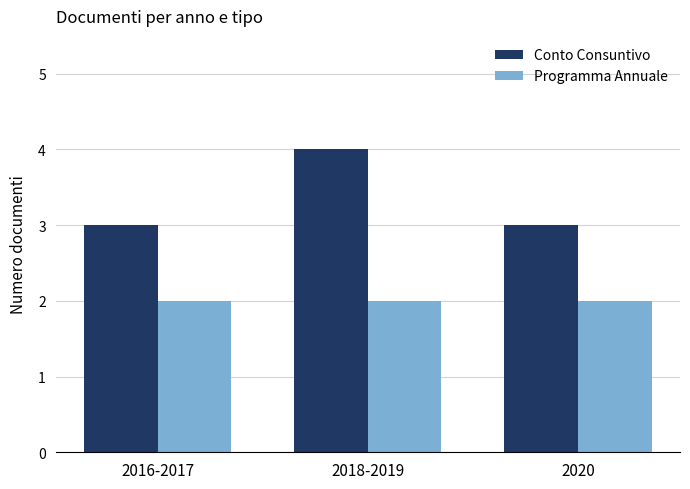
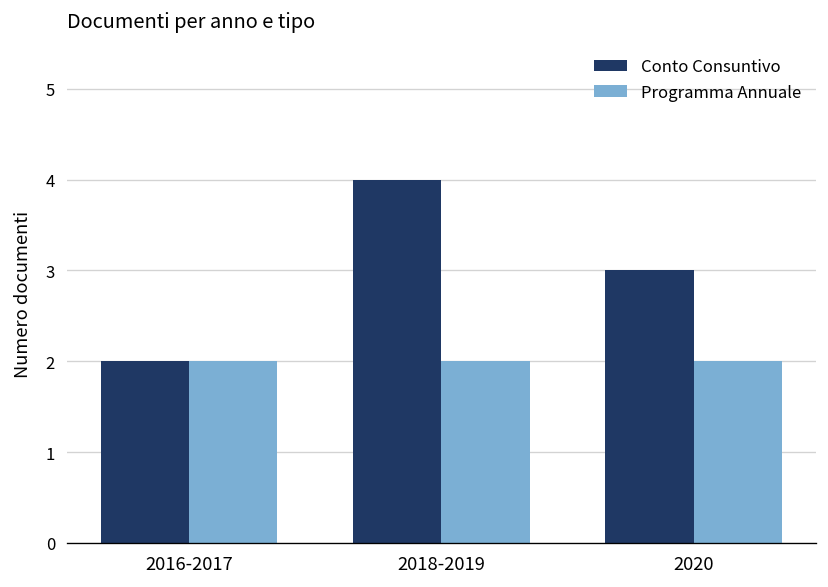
Conto Consuntivo, 2016-2017: 3 -> 2
